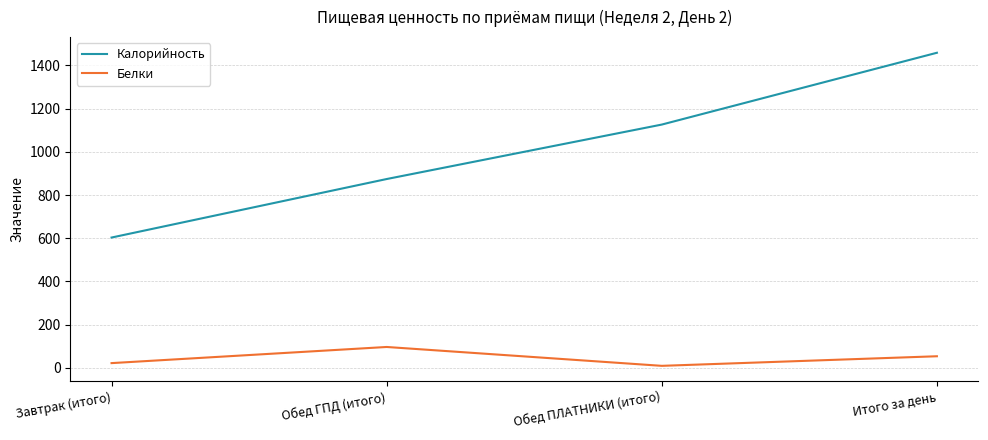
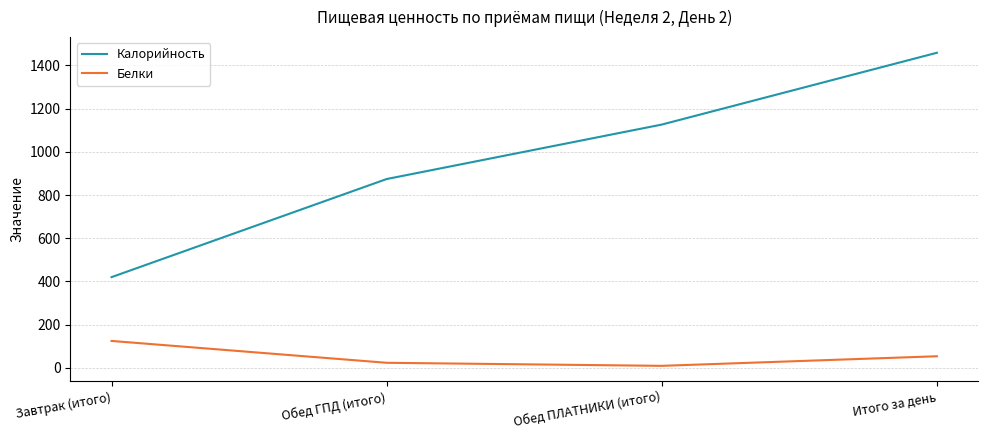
Калорийность, Завтрак (итого): 600 -> 420
Белки, Завтрак (итого): 20 -> 120
Белки, Обед ГПД (итого): 100 -> 20
